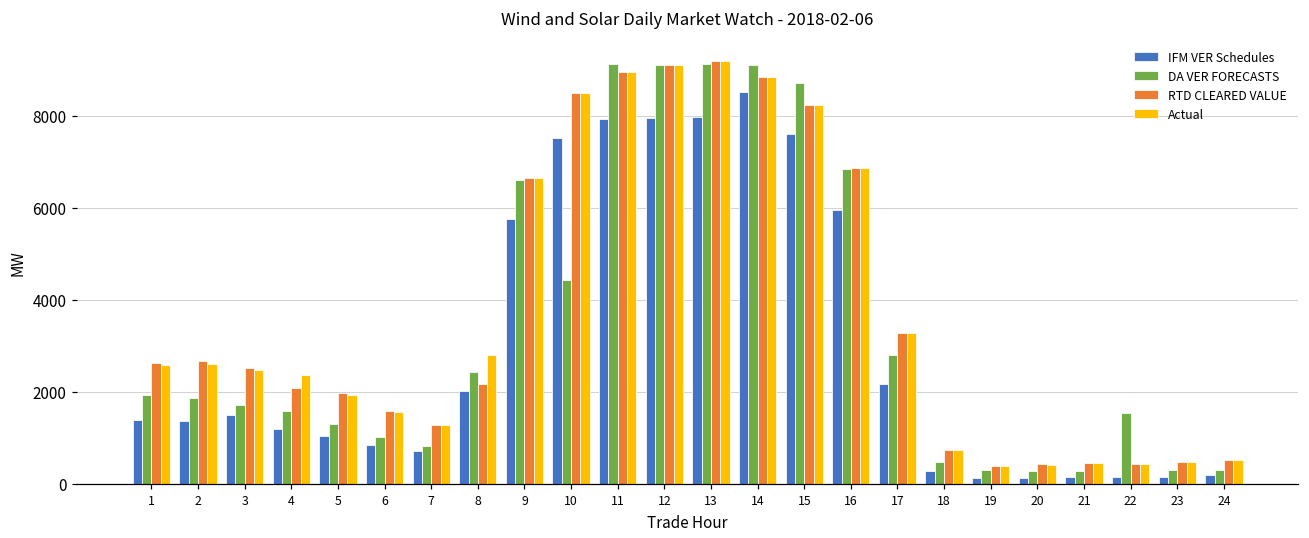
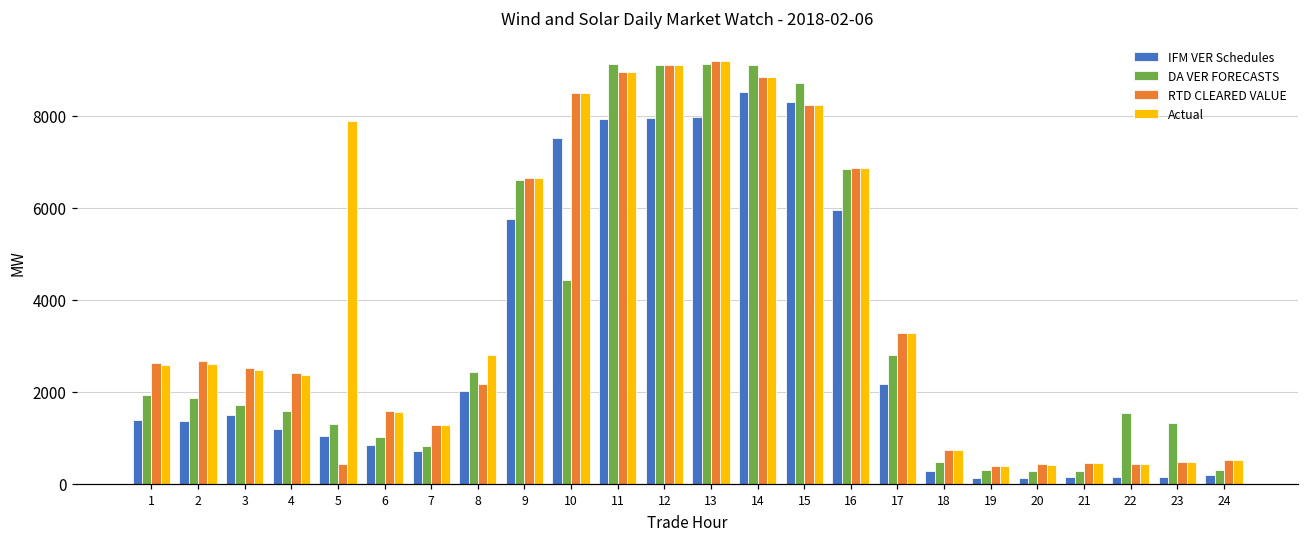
RTD CLEARED VALUE, 4: 2100 -> 2400
RTD CLEARED VALUE, 5: 2000 -> 400
Actual, 5: 1900 -> 7900
IFM VER Schedules, 15: 7600 -> 8300
DA VER FORECASTS, 23: 300 -> 1300
